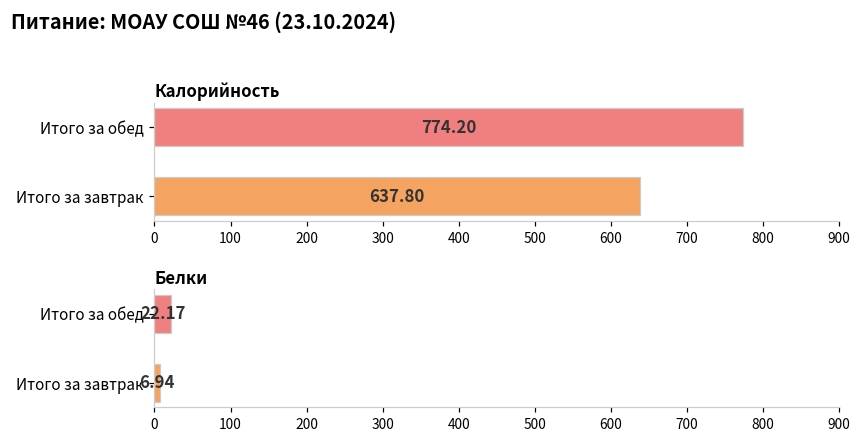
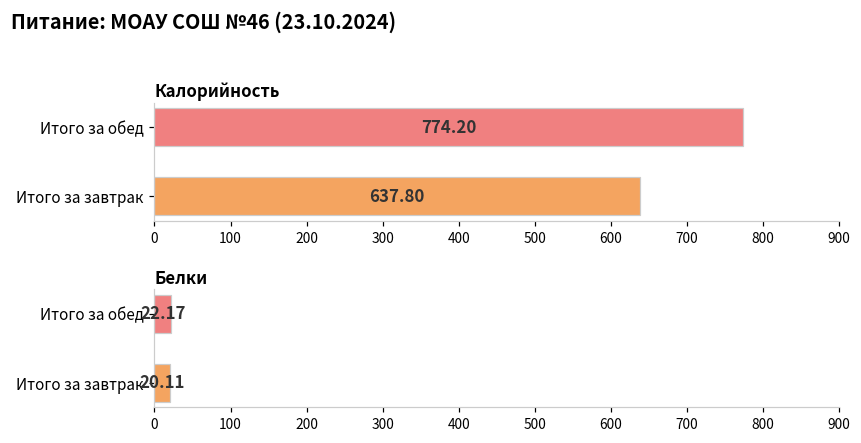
Белки, Итого за завтрак: 6.94 -> 20.11
